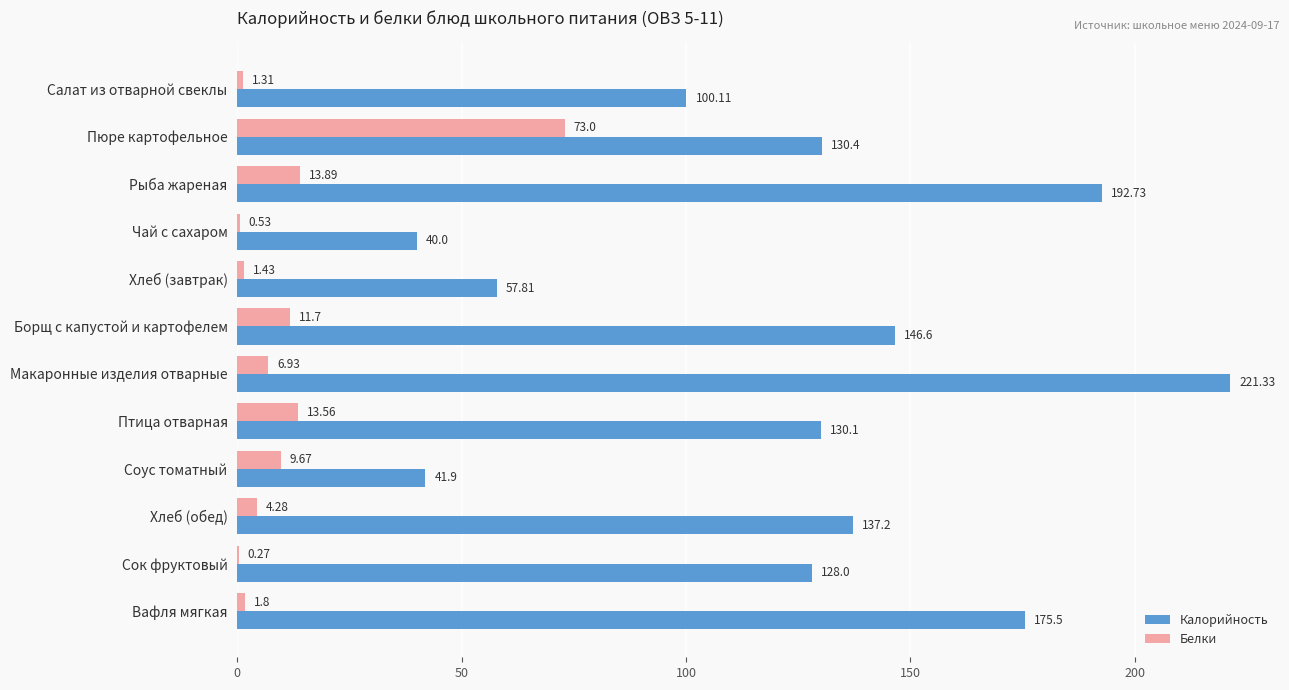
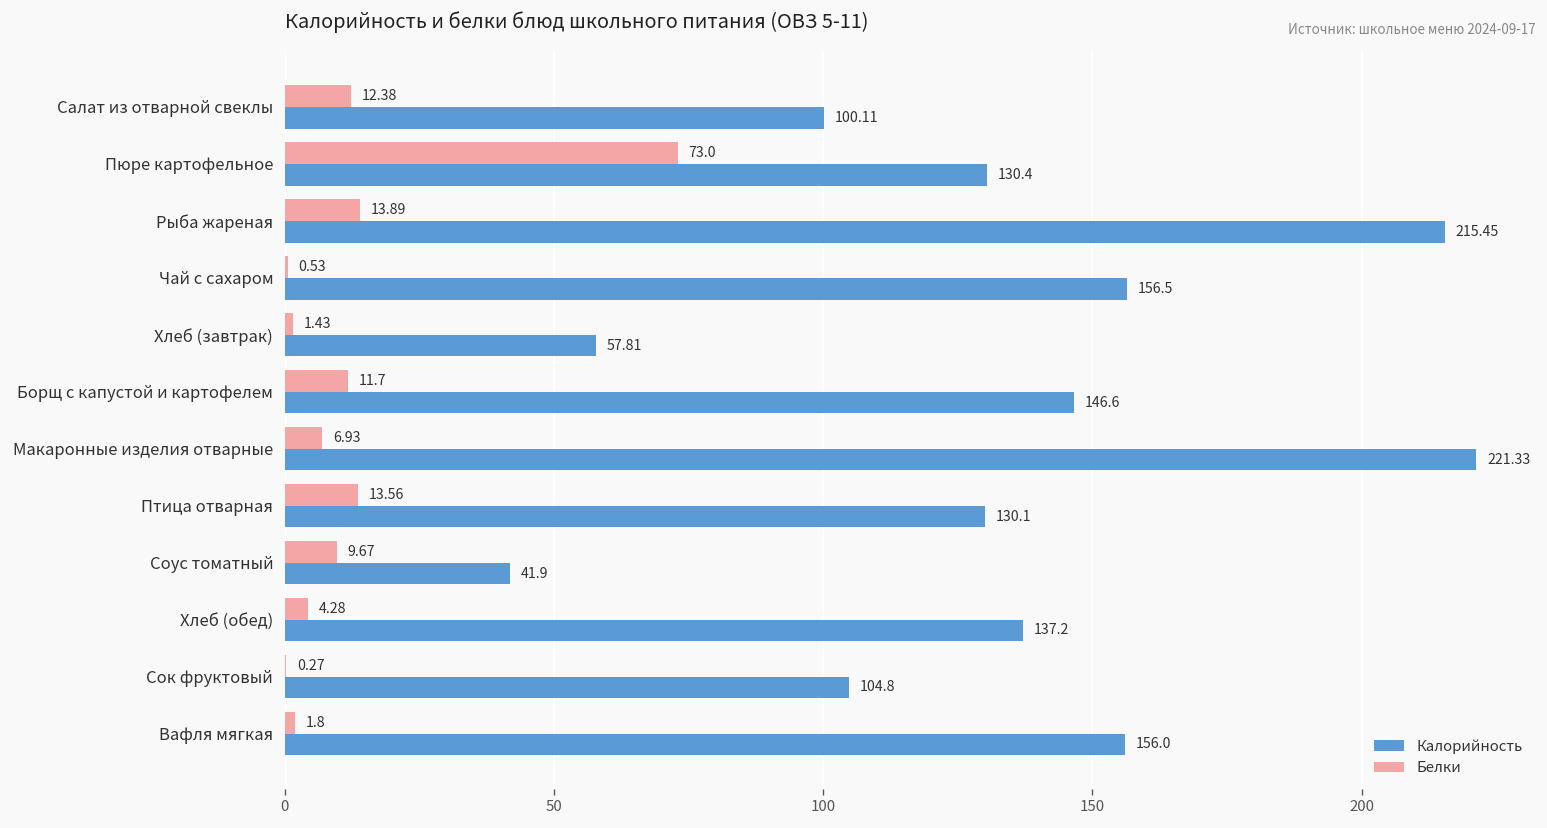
Белки, Салат из отварной свеклы: 1.31 -> 12.38
Калорийность, Рыба жареная: 192.73 -> 215.45
Калорийность, Чай с сахаром: 40.0 -> 156.5
Калорийность, Сок фруктовый: 128.0 -> 104.8
Калорийность, Вафля мягкая: 175.5 -> 156.0
